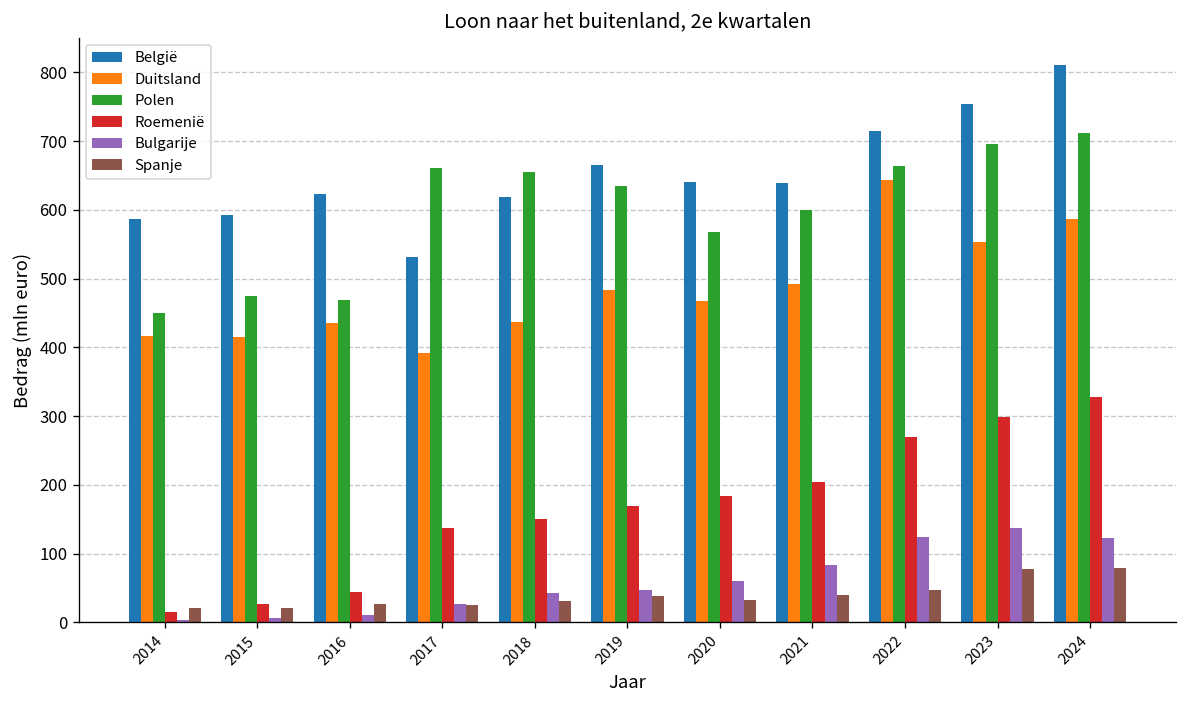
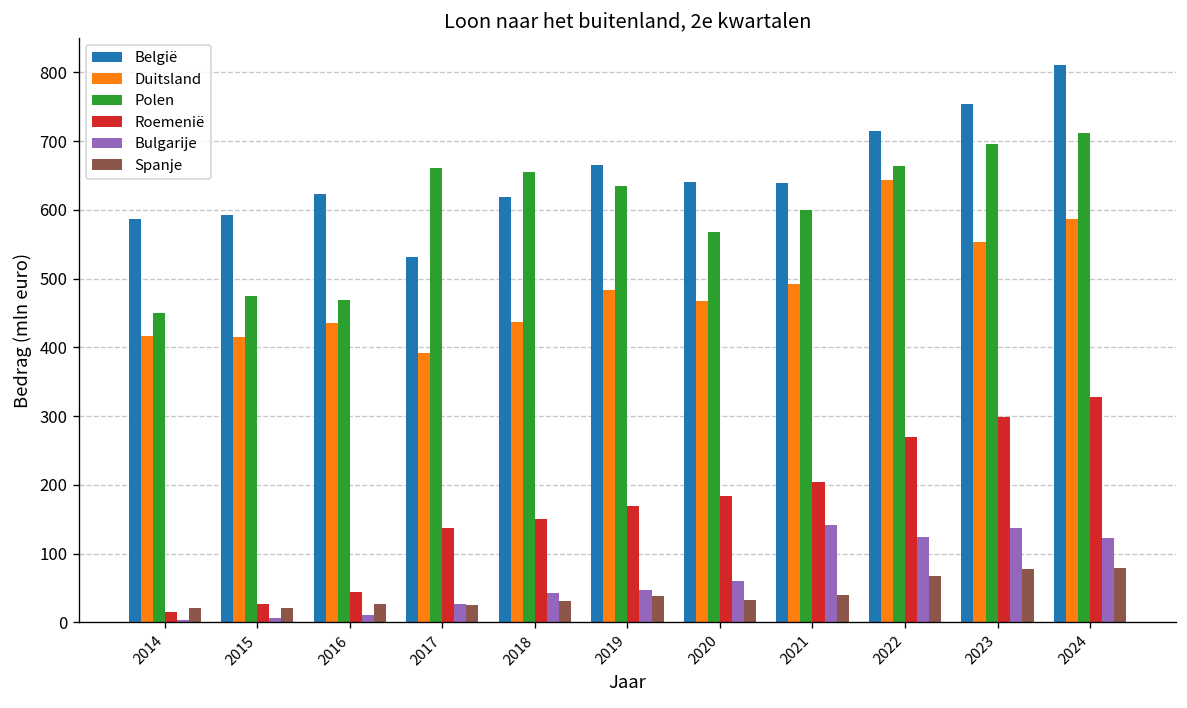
Bulgarije, 2021: 80 -> 140
Spanje, 2022: 50 -> 70
